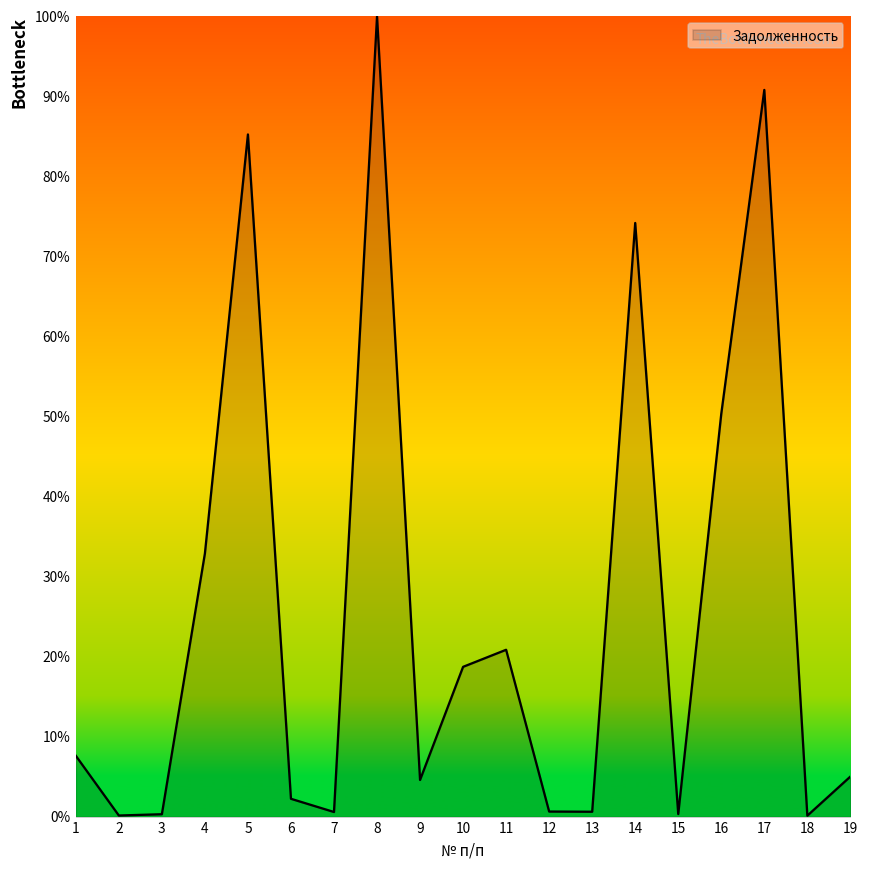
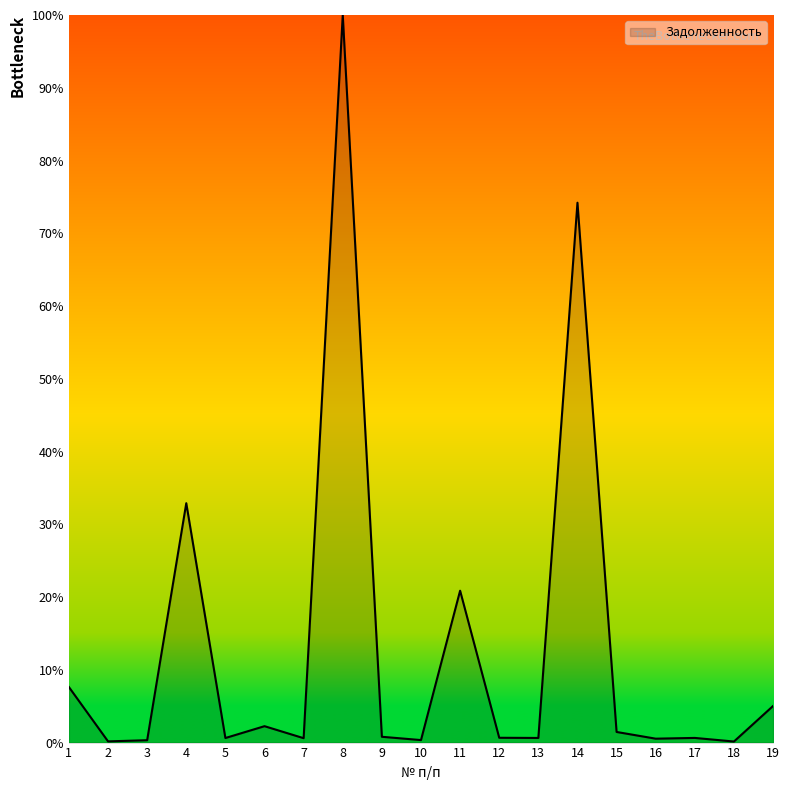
5: 85% -> 1%
9: 5% -> 1%
10: 19% -> 0%
15: 0% -> 1%
16: 50% -> 1%
17: 91% -> 1%
